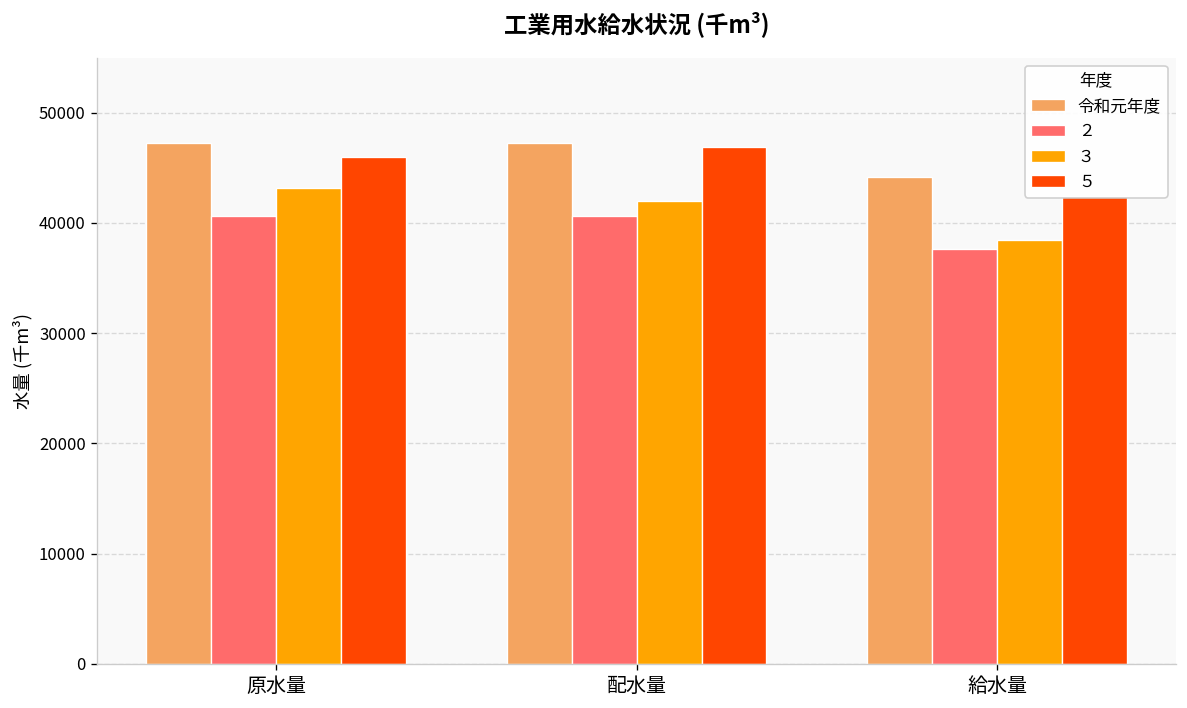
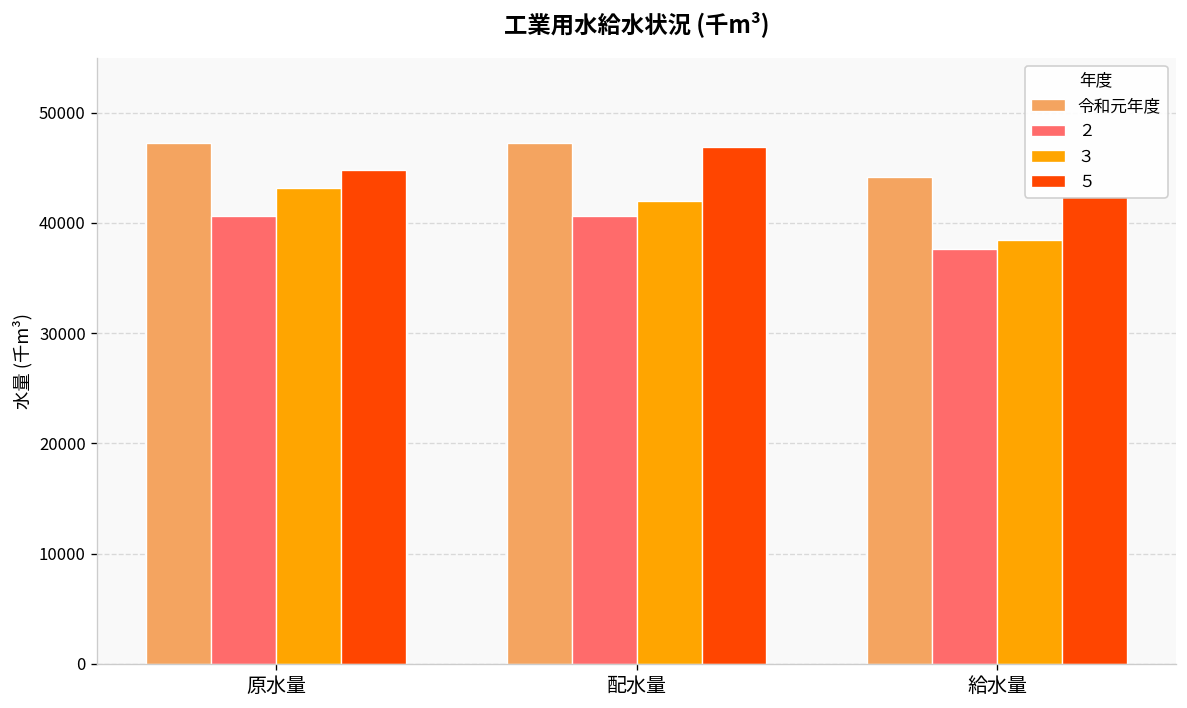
５, 原水量: 46000 -> 45000
